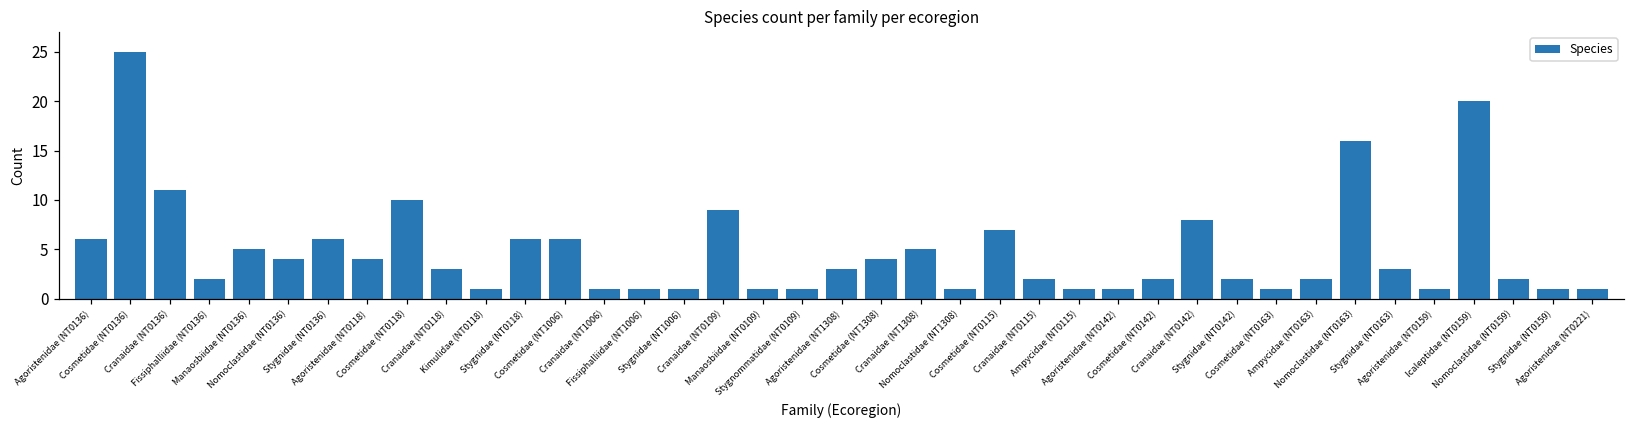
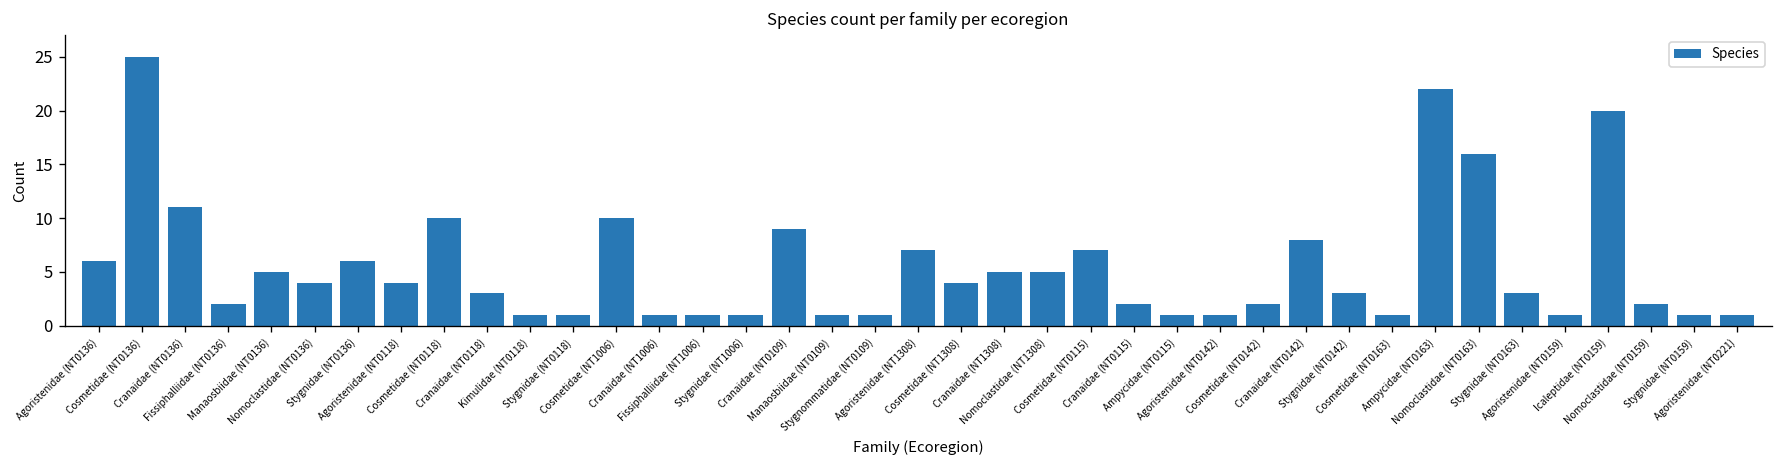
Stygnidae (NT0118): 6 -> 1
Cosmetidae (NT1006): 6 -> 10
Agoristenidae (NT1308): 3 -> 7
Nomoclastidae (NT1308): 1 -> 5
Stygnidae (NT0142): 2 -> 3
Ampycidae (NT0163): 2 -> 22
